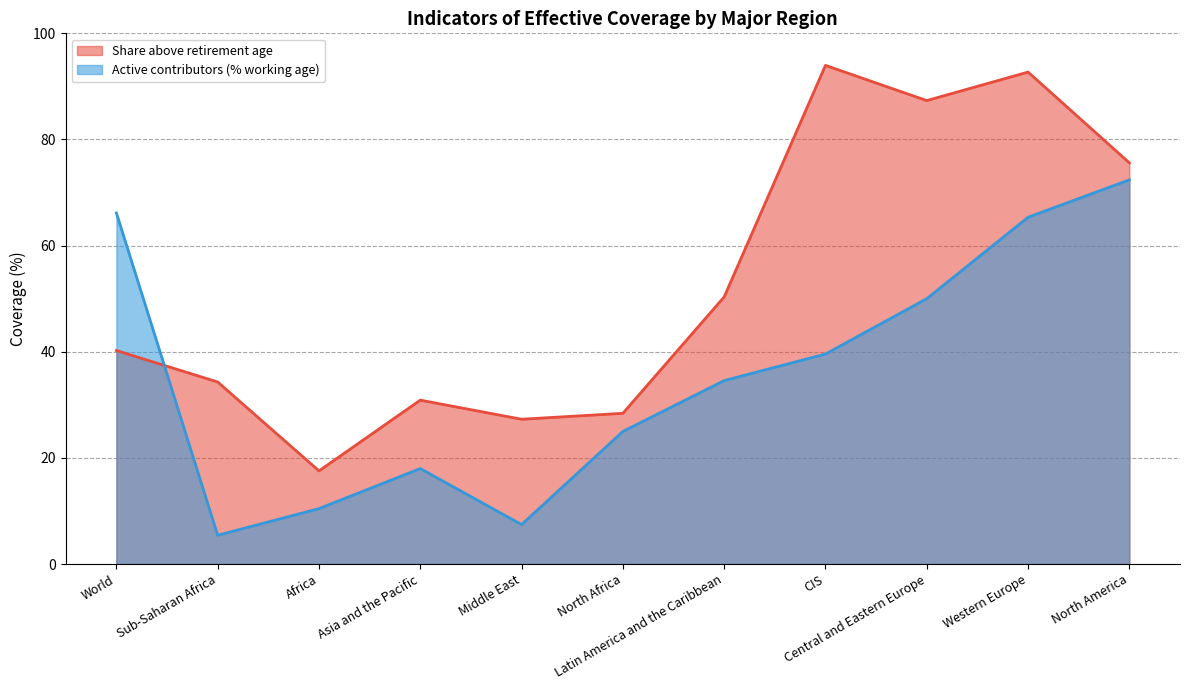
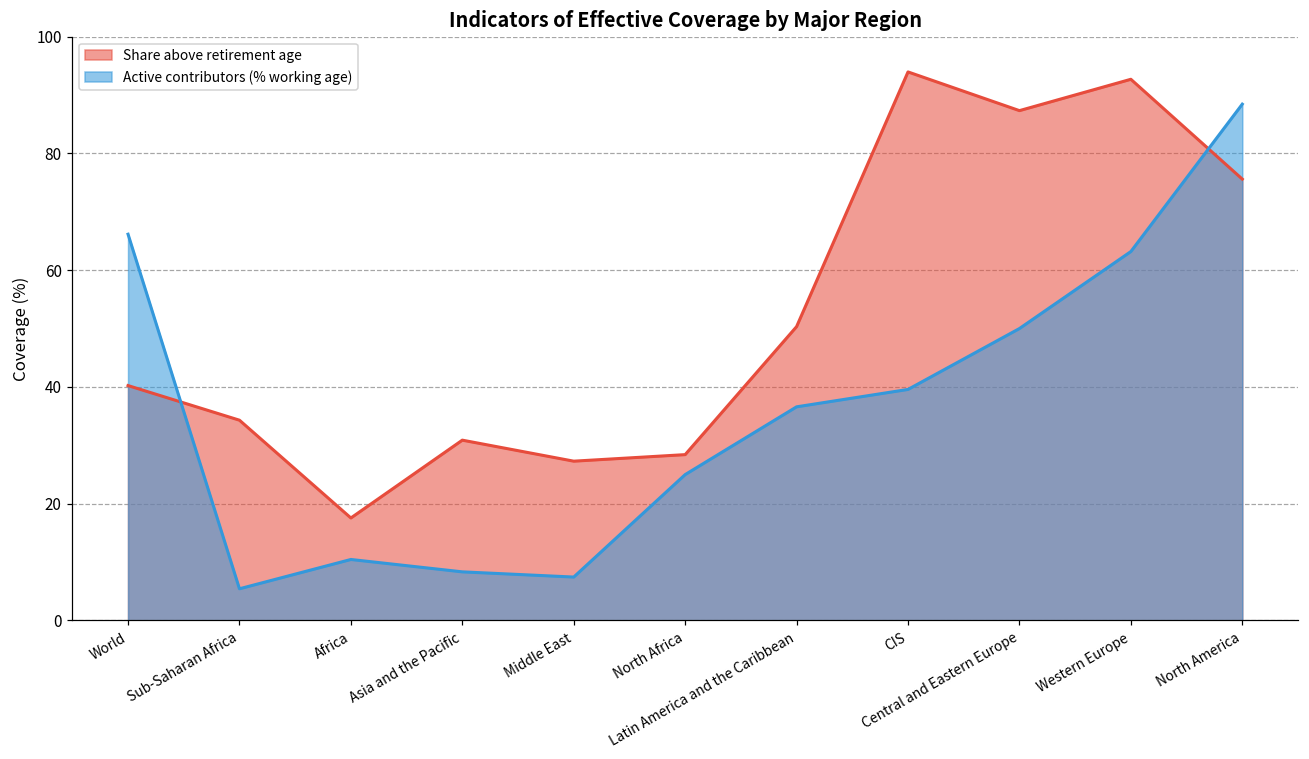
Active contributors (% working age), Asia and the Pacific: 18 -> 8
Active contributors (% working age), Latin America and the Caribbean: 35 -> 37
Active contributors (% working age), Western Europe: 65 -> 63
Active contributors (% working age), North America: 72 -> 88
